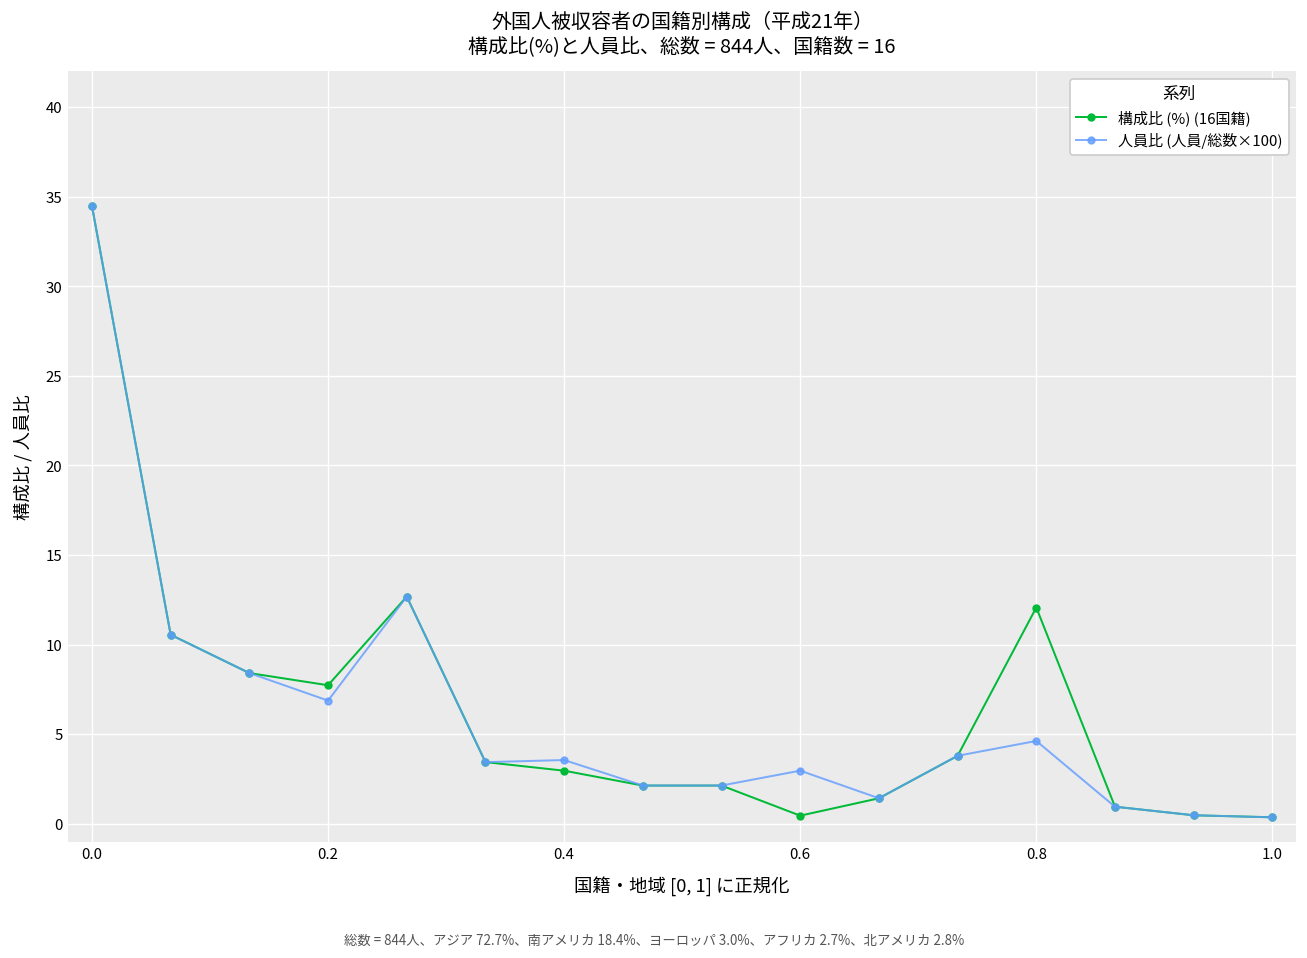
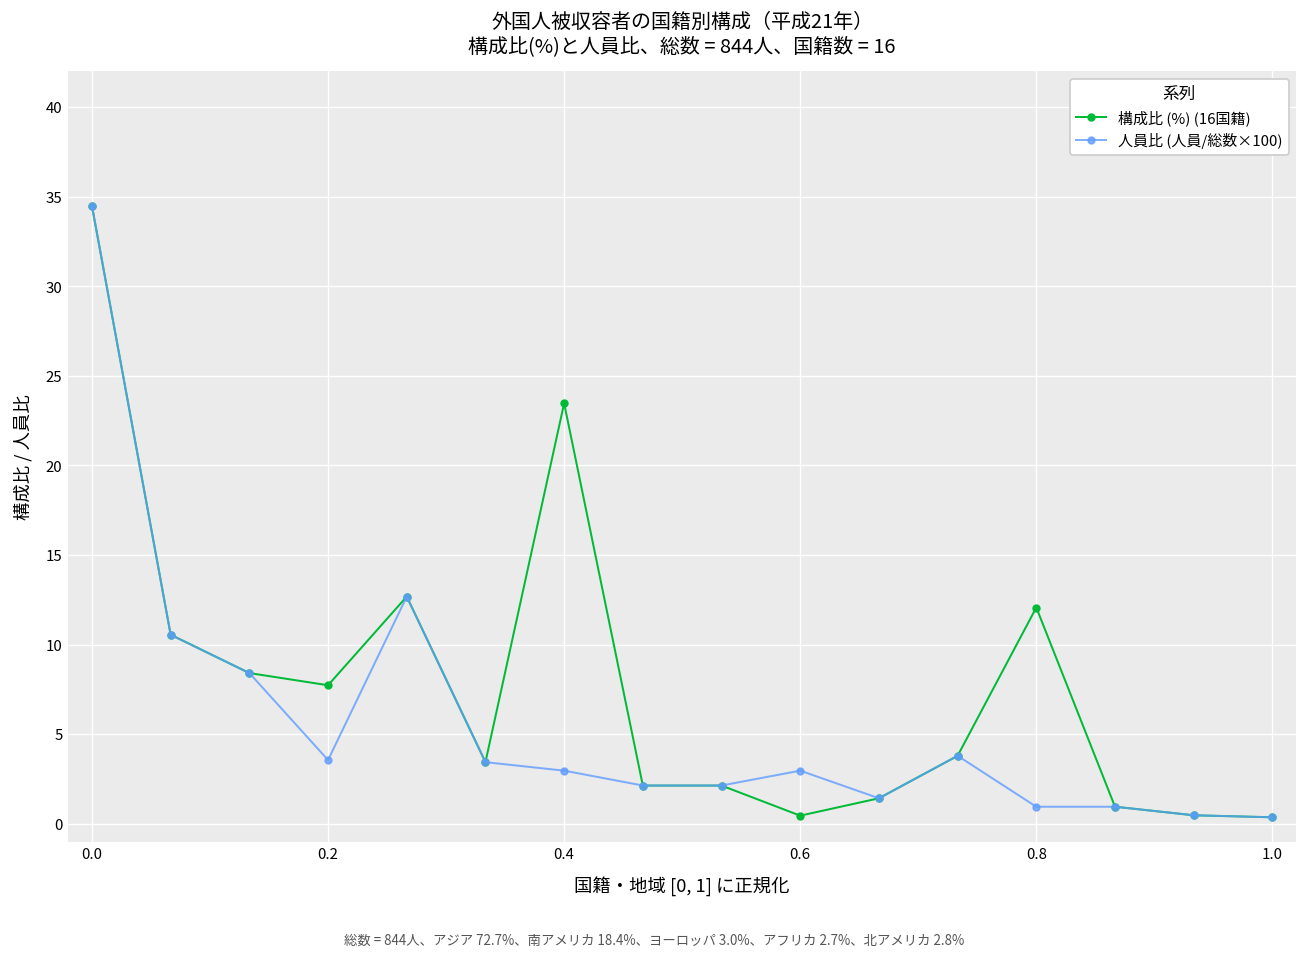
人員比 (人員/総数×100), 0.2: 6.9 -> 3.6
構成比 (%) (16国籍), 0.4: 3.0 -> 23.5
人員比 (人員/総数×100), 0.4: 3.6 -> 3.0
人員比 (人員/総数×100), 0.8: 4.6 -> 0.9
